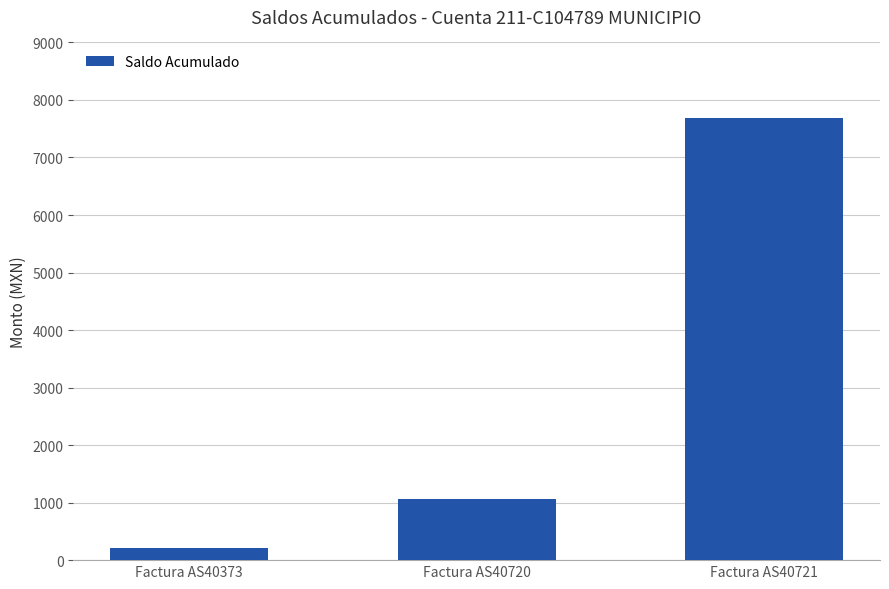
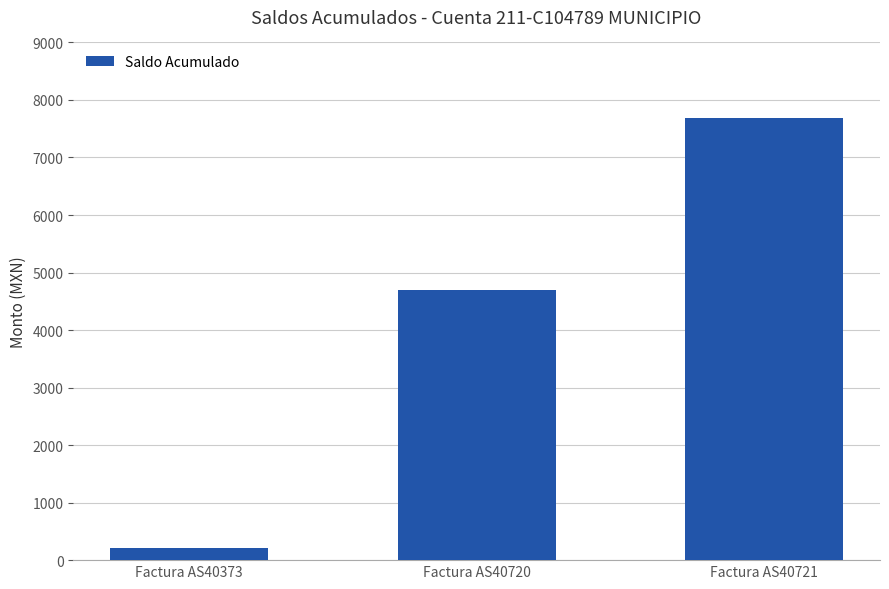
Factura AS40720: 1100 -> 4700
